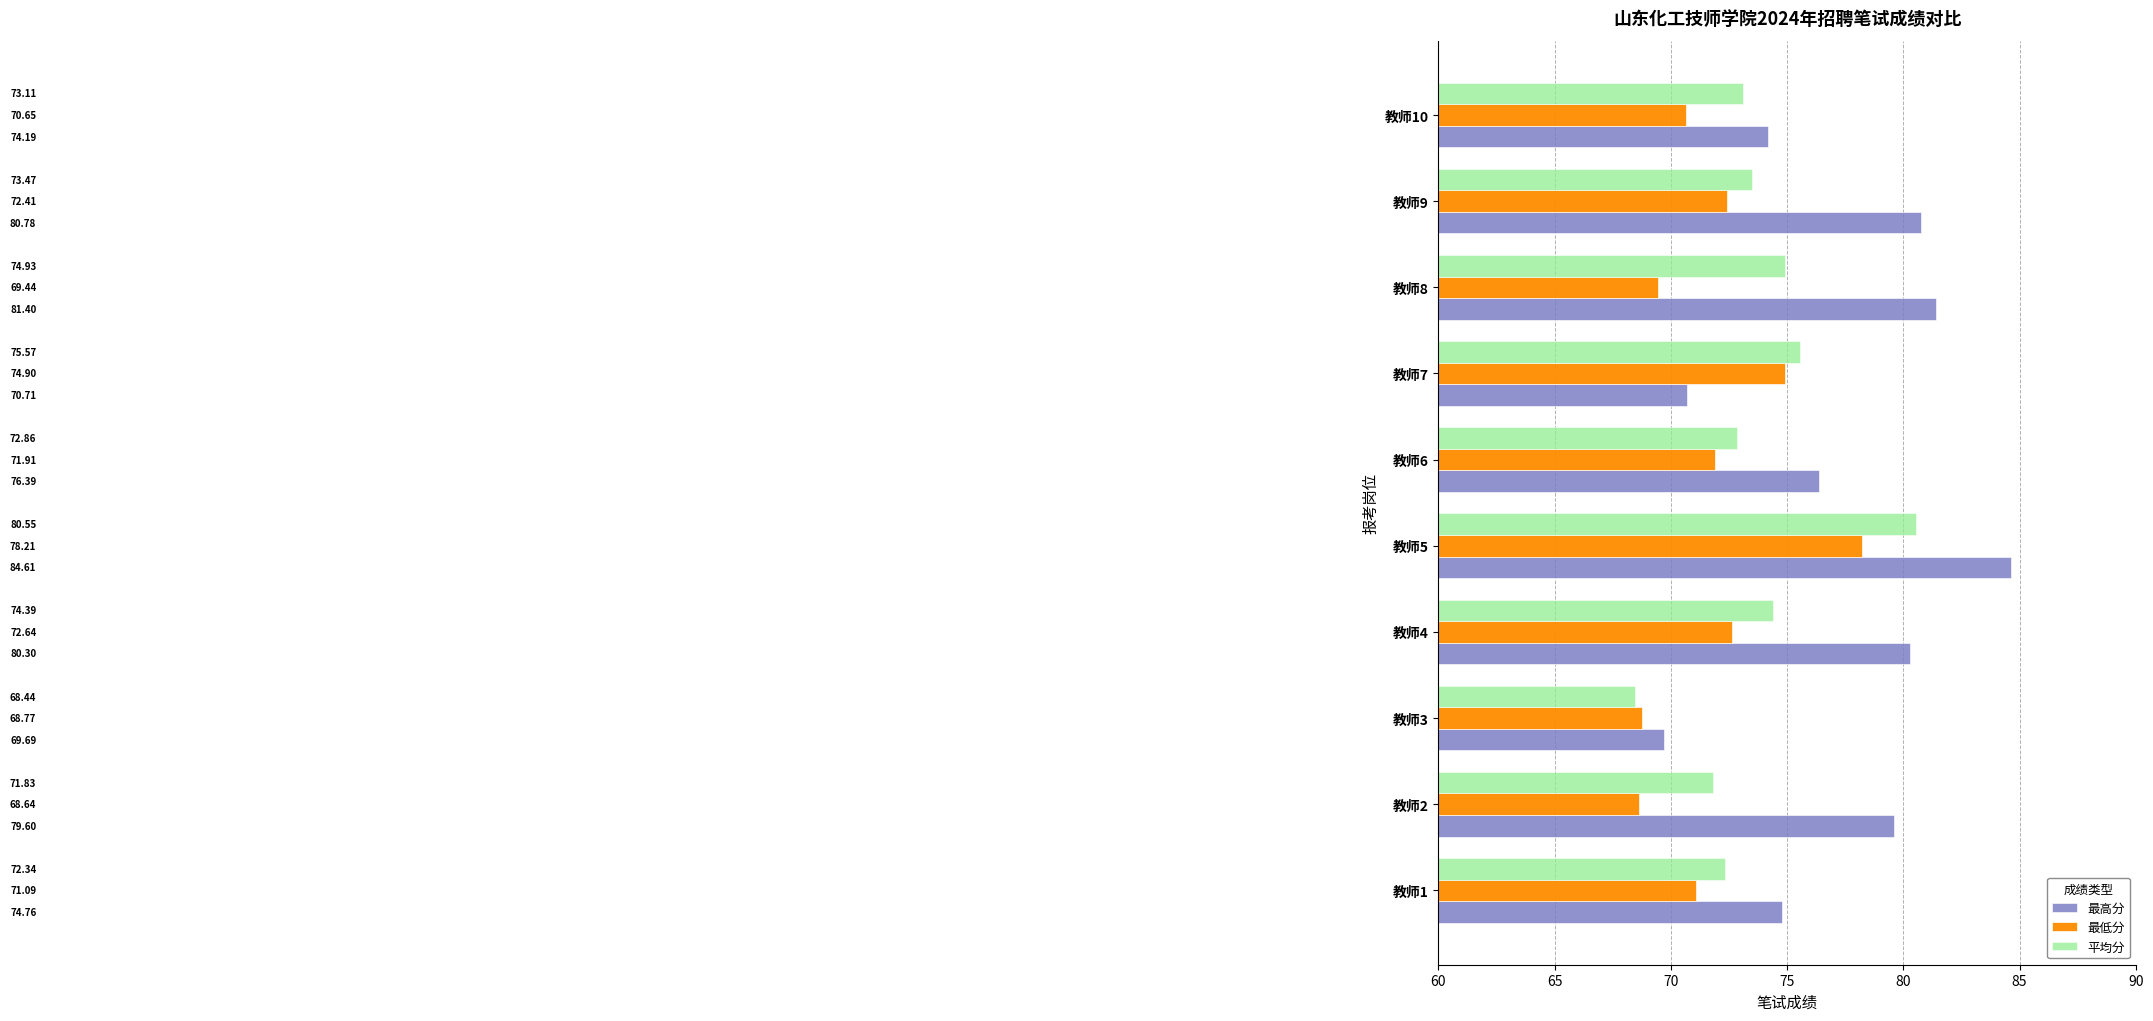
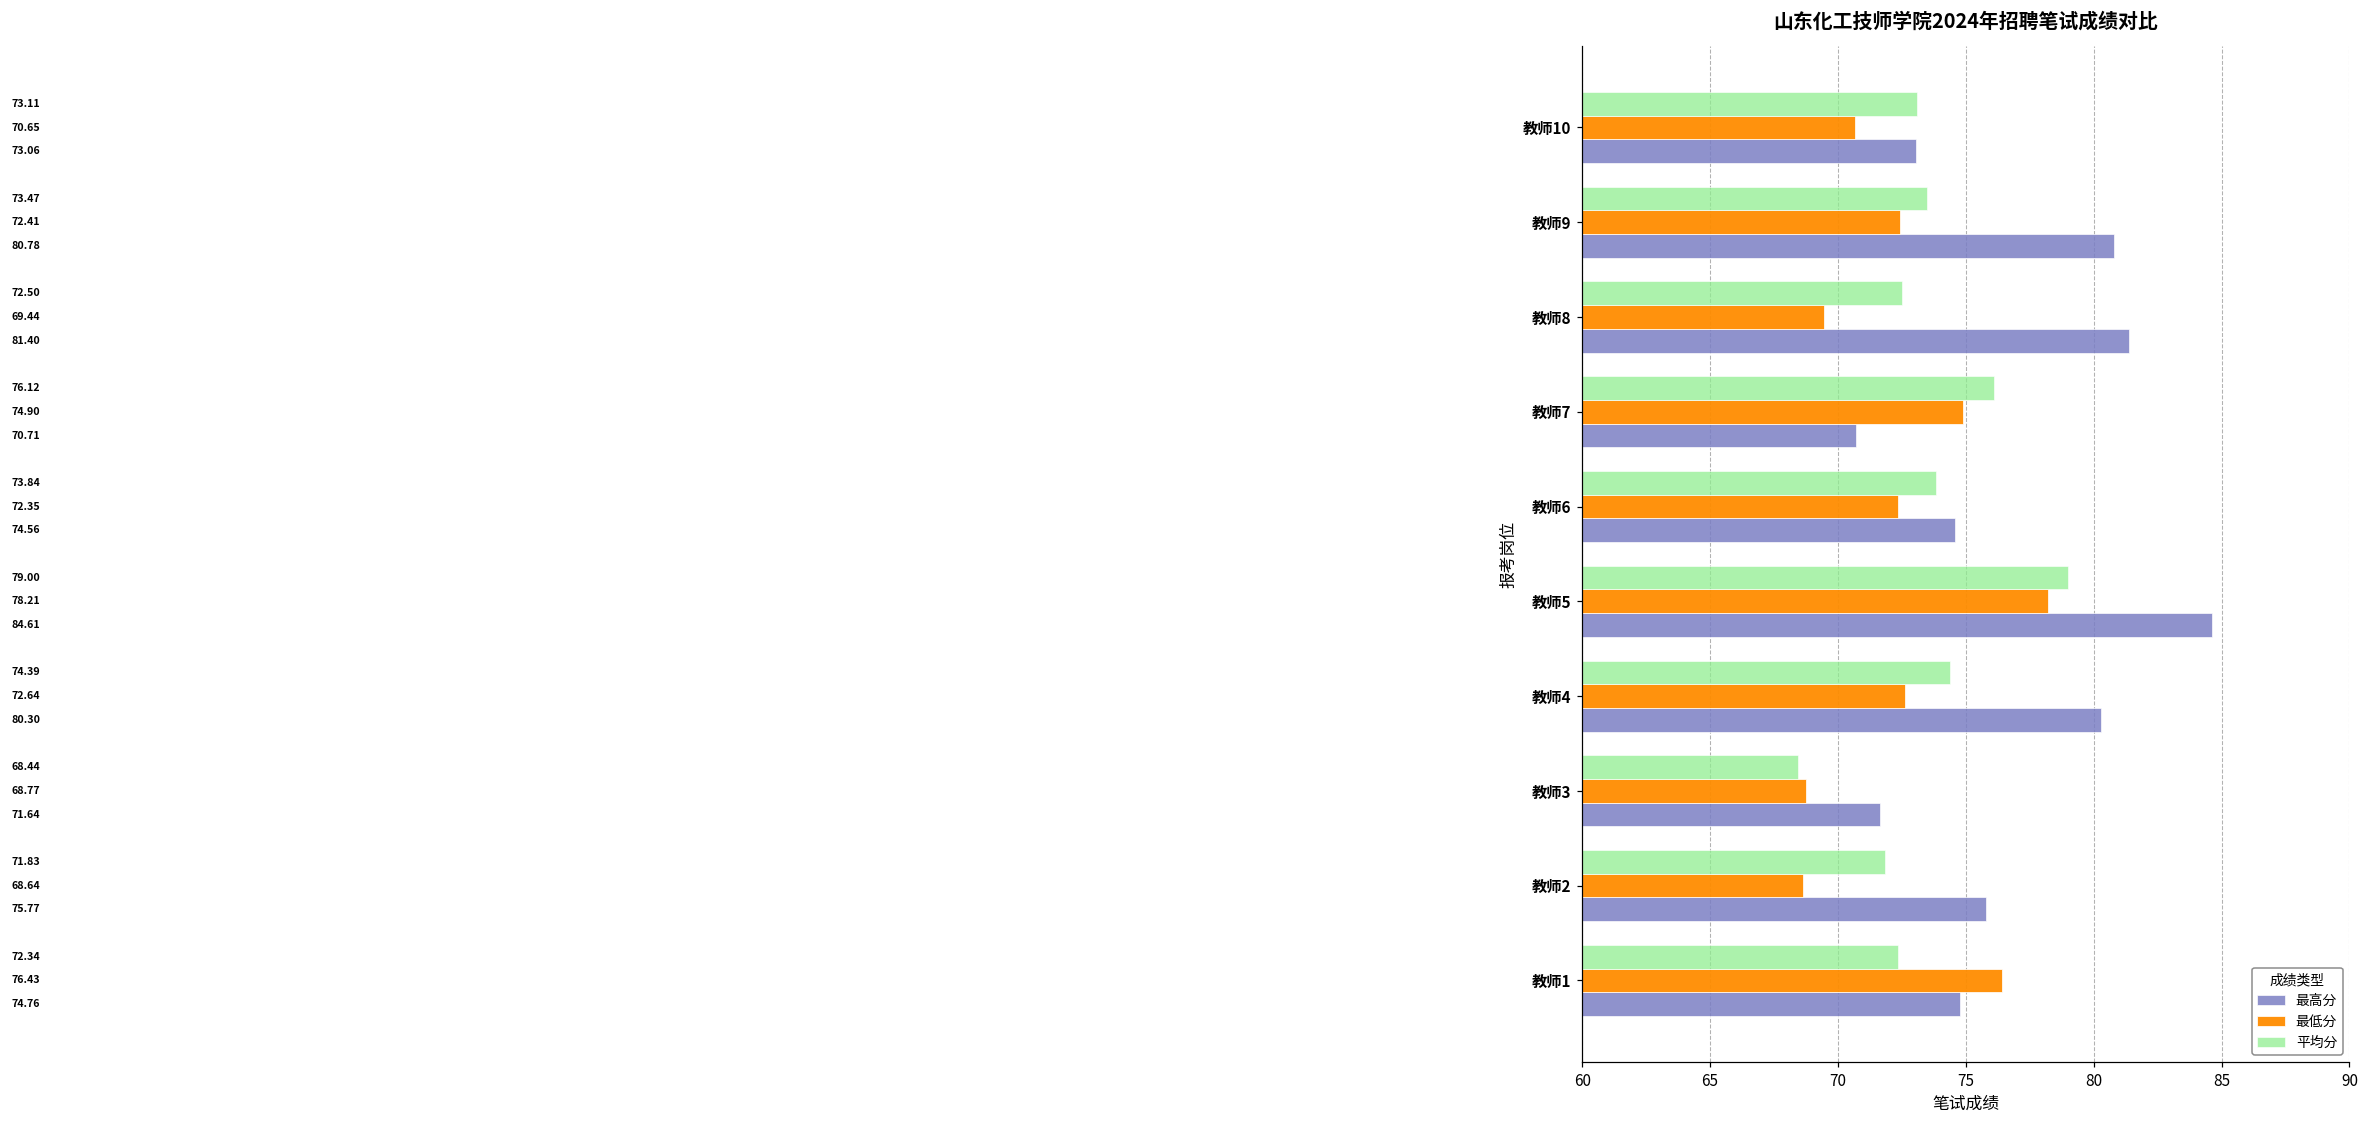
最高分, 教师10: 74.19 -> 73.06
平均分, 教师8: 74.93 -> 72.50
平均分, 教师7: 75.57 -> 76.12
平均分, 教师6: 72.86 -> 73.84
最低分, 教师6: 71.91 -> 72.35
最高分, 教师6: 76.39 -> 74.56
平均分, 教师5: 80.55 -> 79.00
最高分, 教师3: 69.69 -> 71.64
最高分, 教师2: 79.60 -> 75.77
最低分, 教师1: 71.09 -> 76.43
